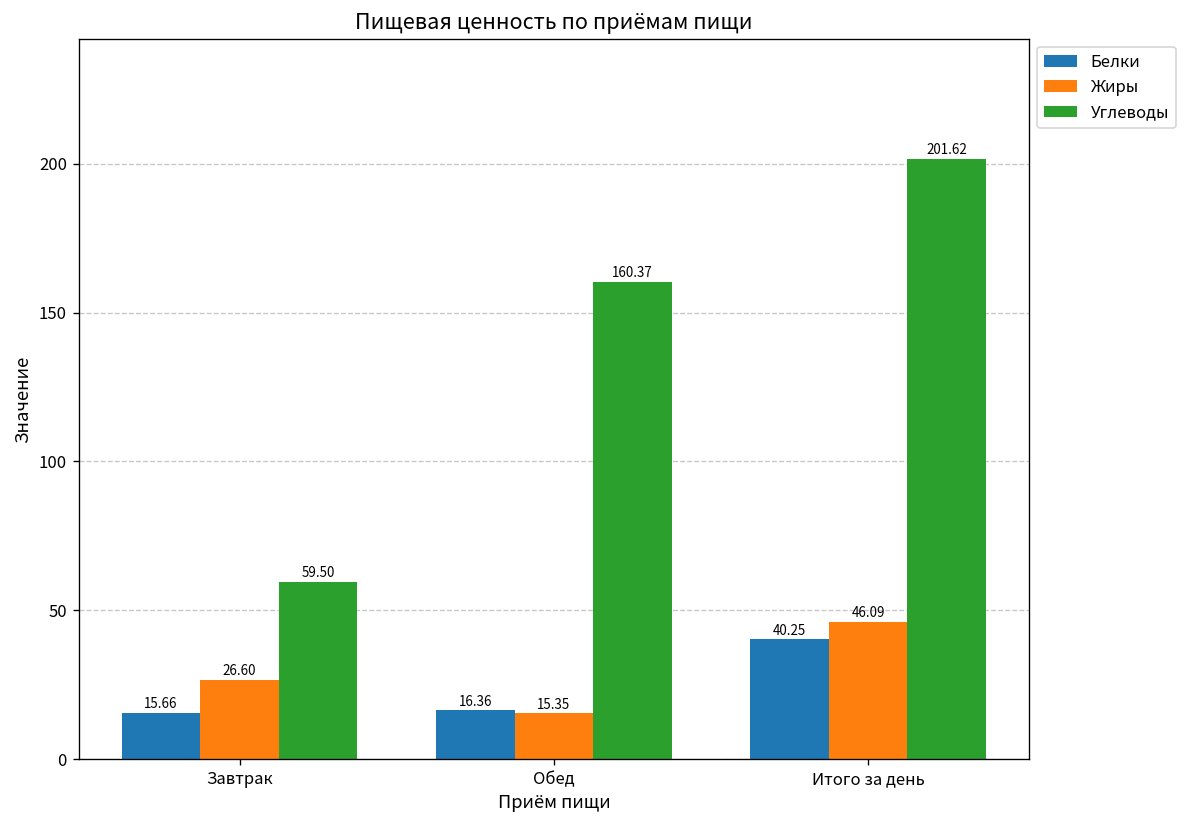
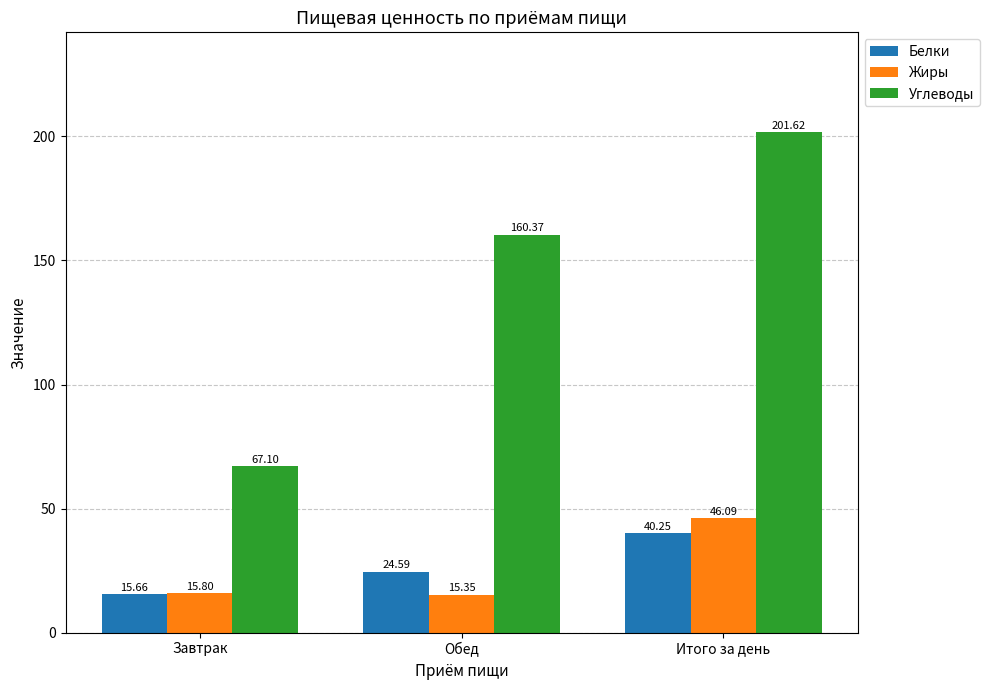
Жиры, Завтрак: 26.60 -> 15.80
Углеводы, Завтрак: 59.50 -> 67.10
Белки, Обед: 16.36 -> 24.59
